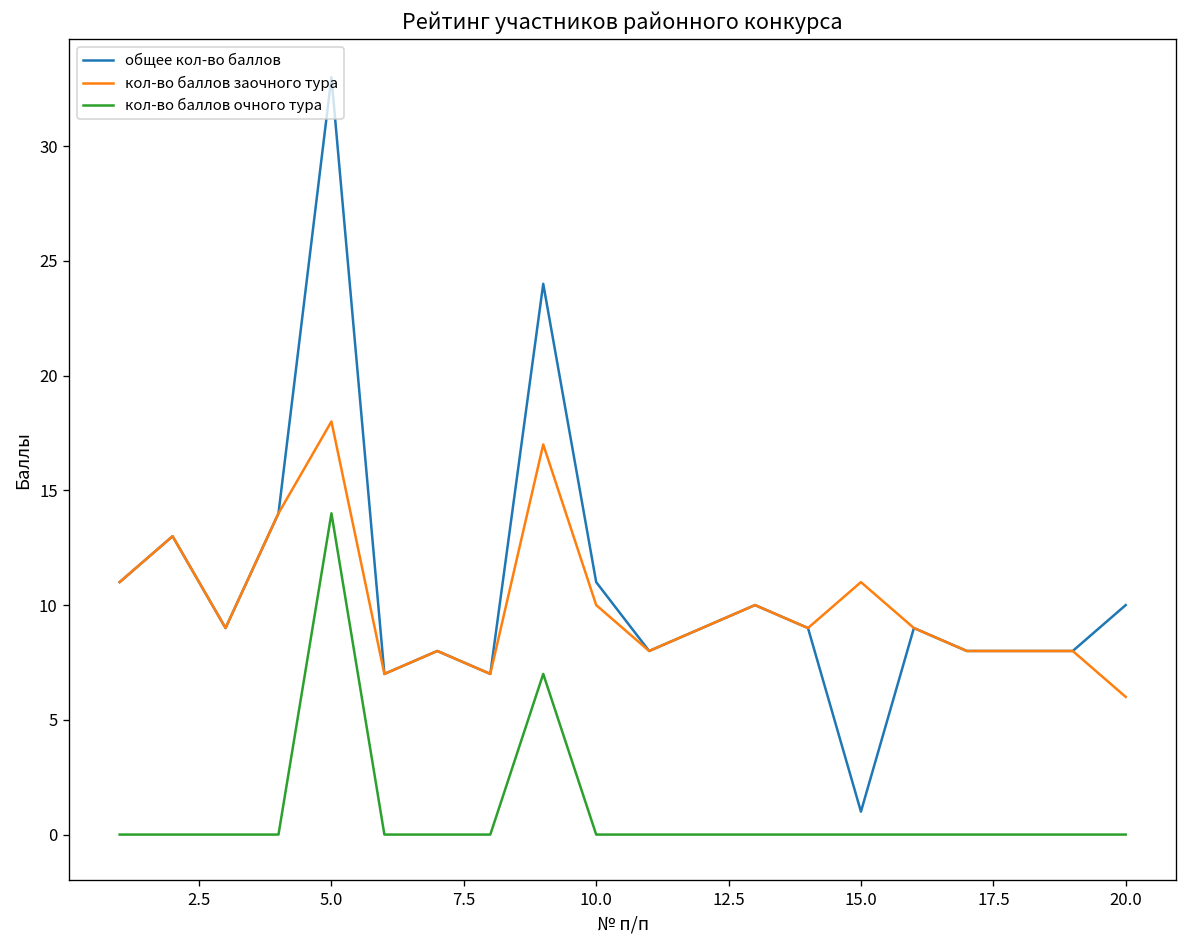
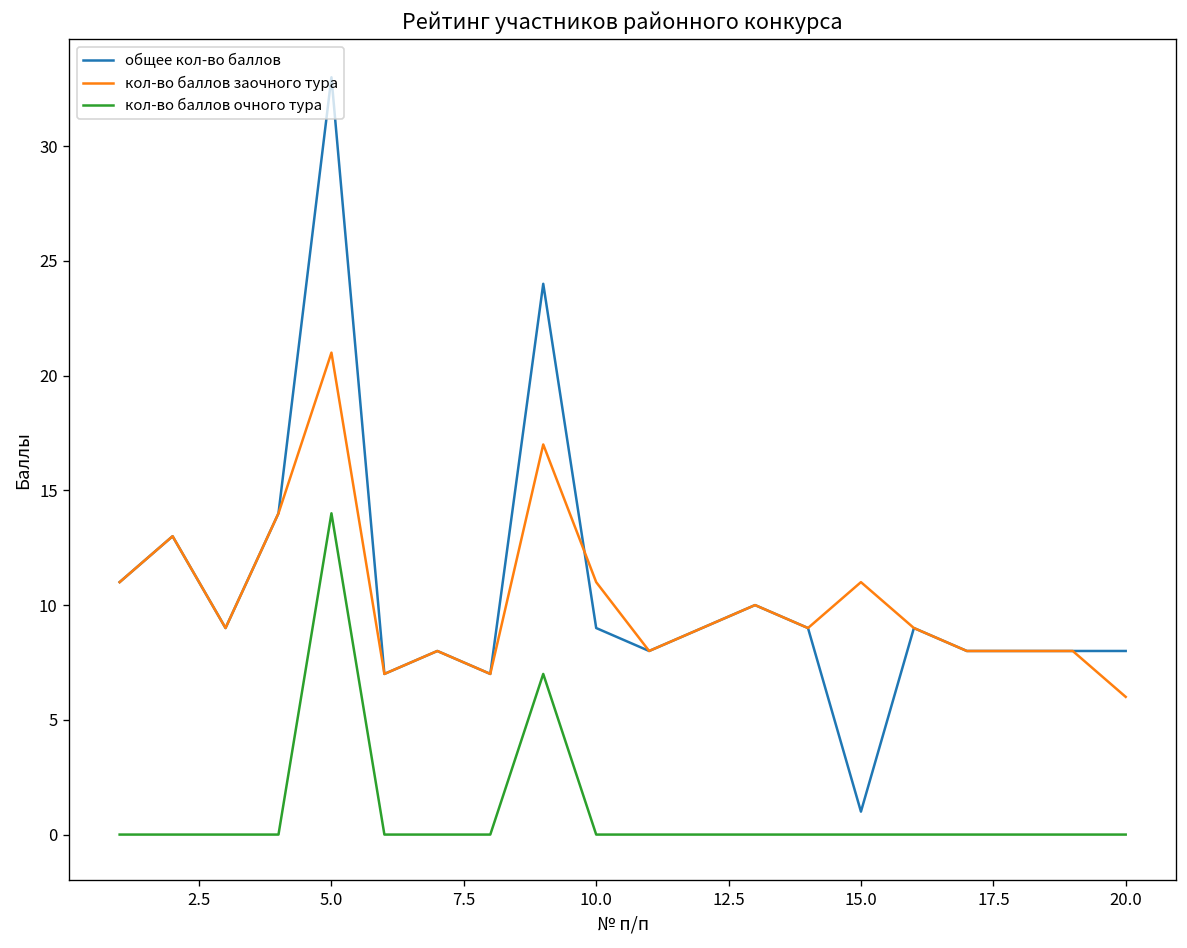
кол-во баллов заочного тура, 5.0: 18 -> 21
общее кол-во баллов, 10.0: 11 -> 9
кол-во баллов заочного тура, 10.0: 10 -> 11
общее кол-во баллов, 20.0: 10 -> 8
